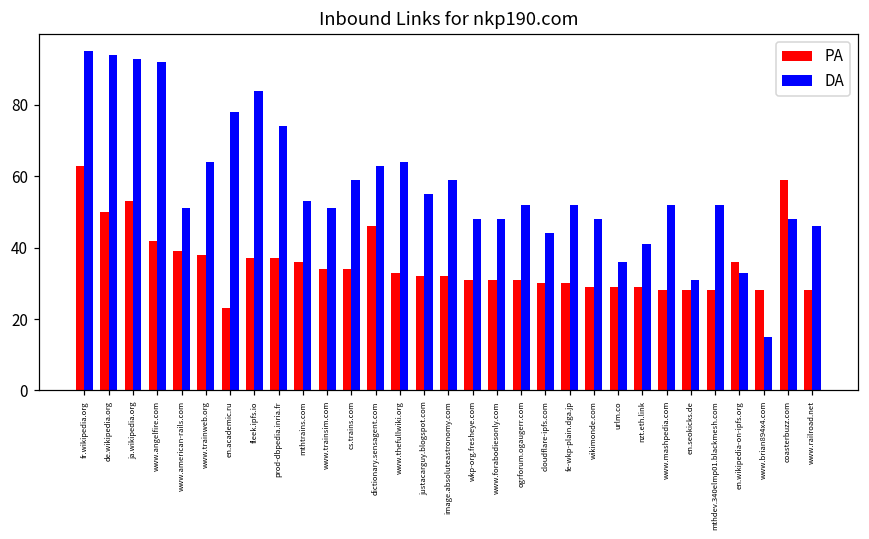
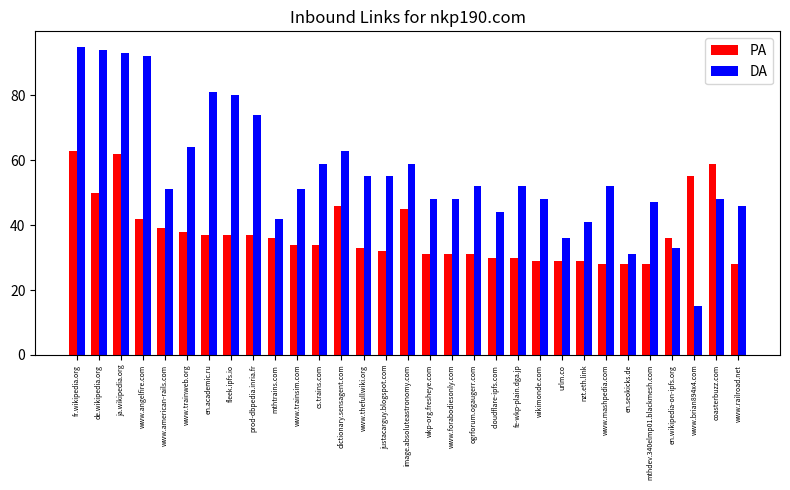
PA, ja.wikipedia.org: 53 -> 62
PA, en.academic.ru: 23 -> 37
DA, en.academic.ru: 78 -> 81
DA, fleek.ipfs.io: 84 -> 80
DA, mthtrains.com: 53 -> 42
DA, www.thefullwiki.org: 64 -> 55
PA, image.absoluteastronomy.com: 32 -> 45
DA, mthdev.340elmp01.blackmesh.com: 52 -> 47
PA, www.brian894x4.com: 28 -> 55
